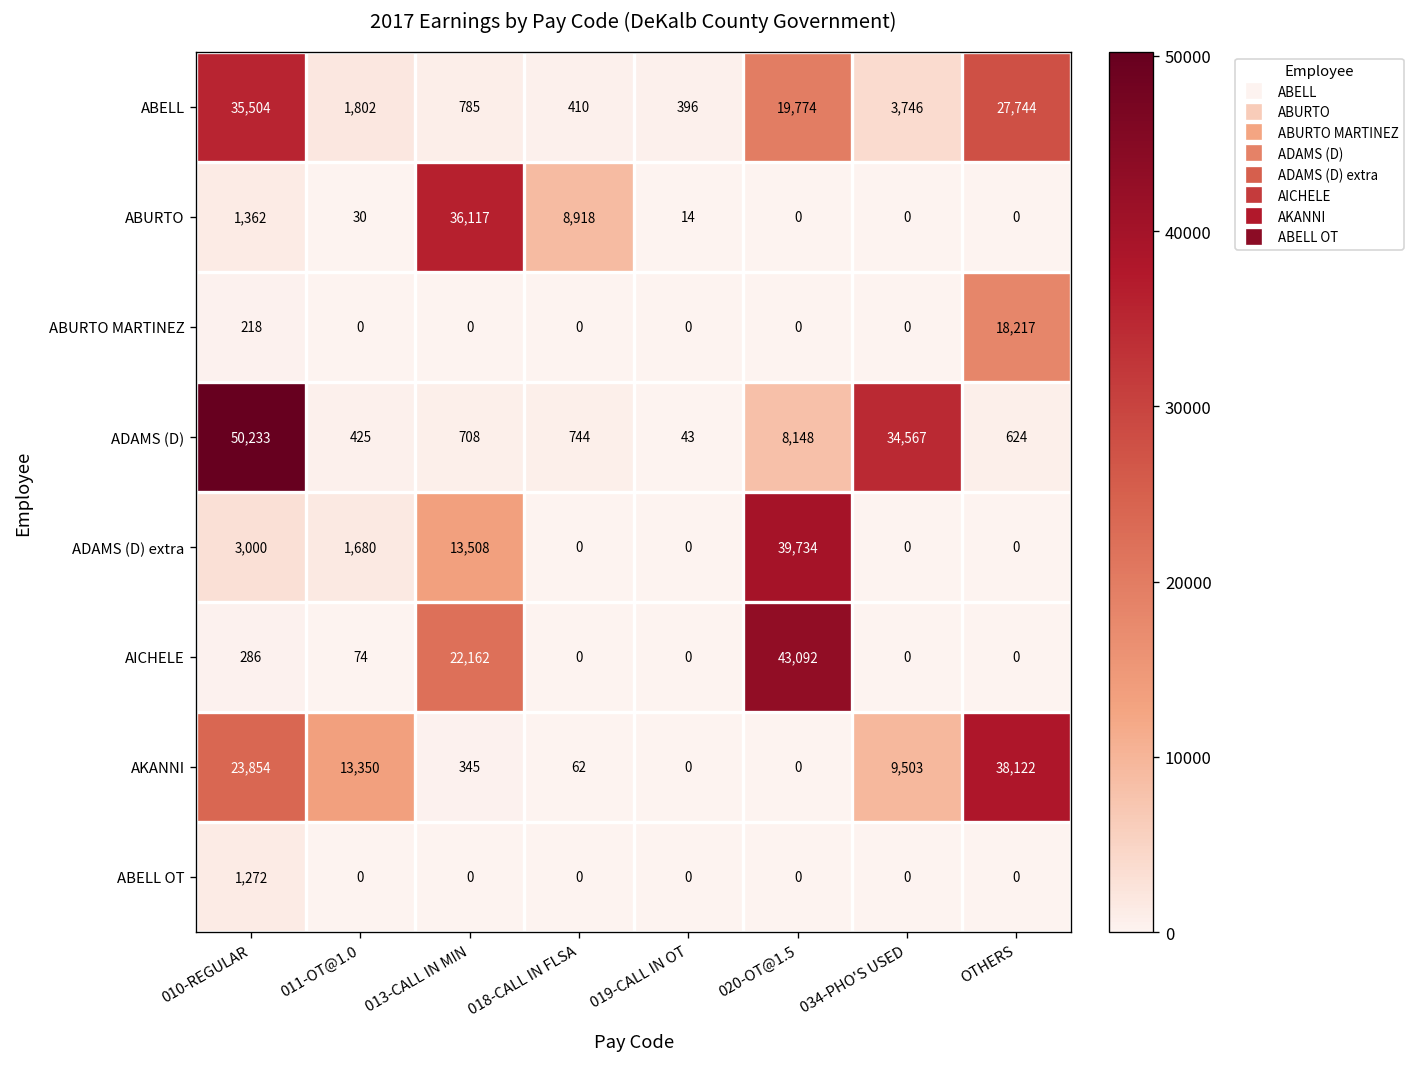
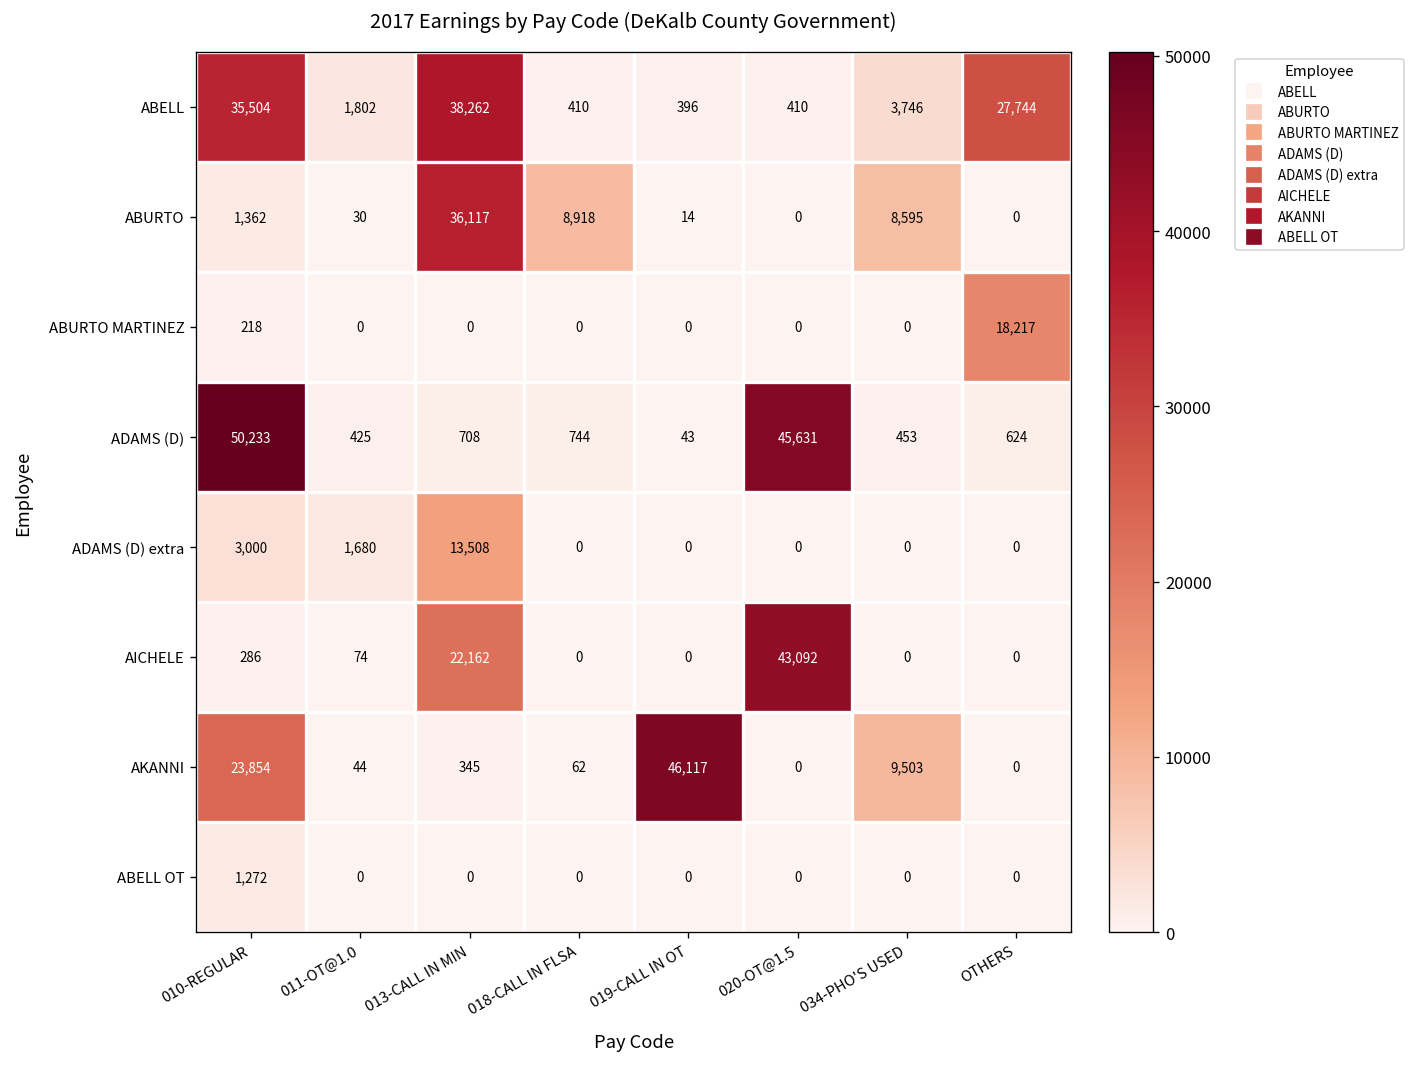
ABELL, 013-CALL IN MIN: 785 -> 38,262
ABELL, 020-OT@1.5: 19,774 -> 410
ABURTO, 034-PHO'S USED: 0 -> 8,595
ADAMS (D), 020-OT@1.5: 8,148 -> 45,631
ADAMS (D), 034-PHO'S USED: 34,567 -> 453
ADAMS (D) extra, 020-OT@1.5: 39,734 -> 0
AKANNI, 011-OT@1.0: 13,350 -> 44
AKANNI, 019-CALL IN OT: 0 -> 46,117
AKANNI, OTHERS: 38,122 -> 0
